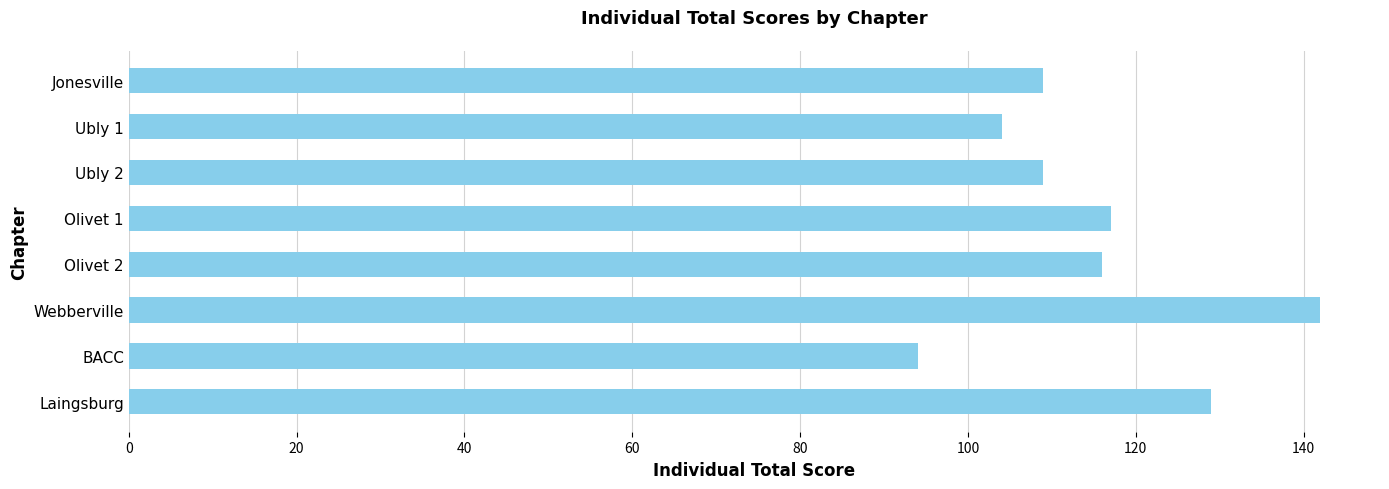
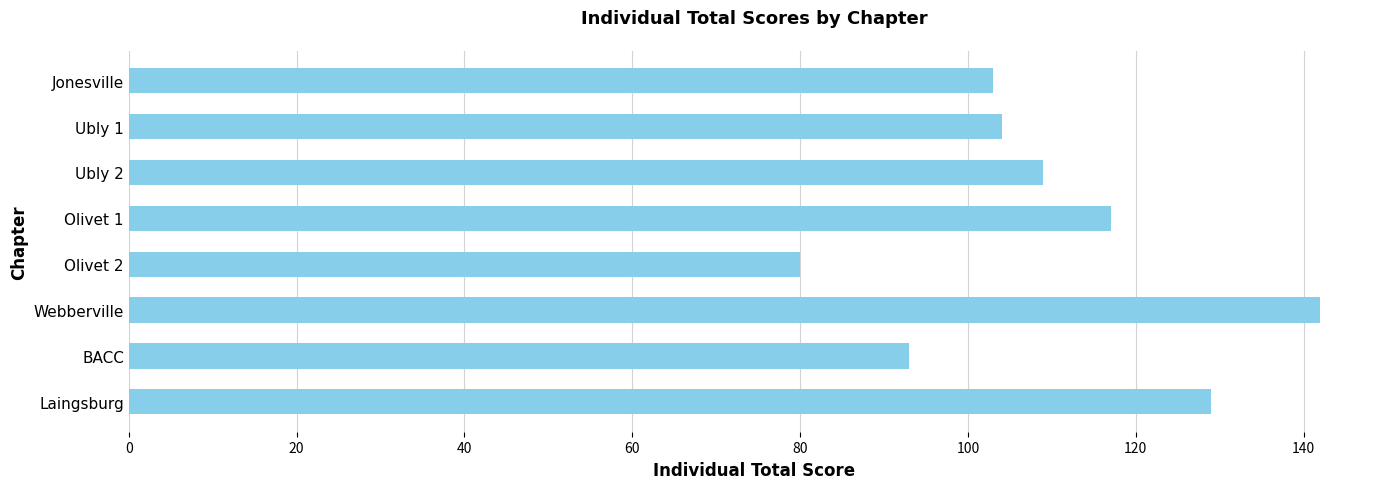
Jonesville: 109 -> 103
Olivet 2: 116 -> 80
BACC: 94 -> 93
